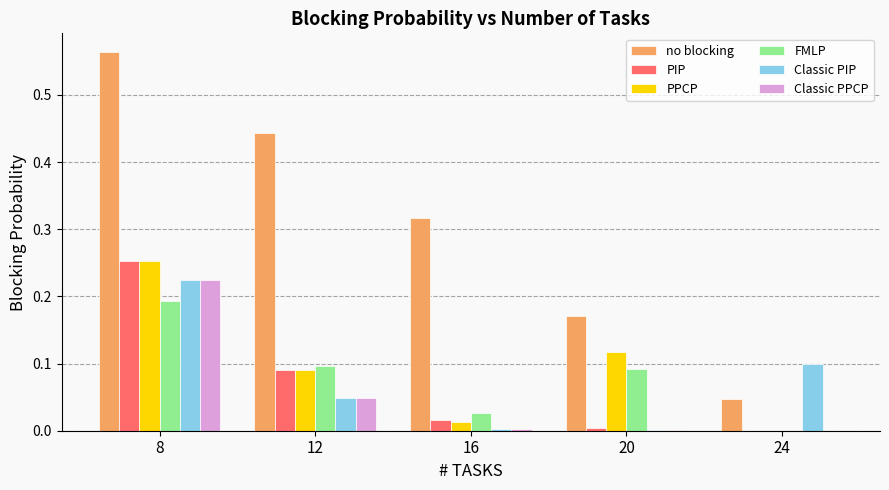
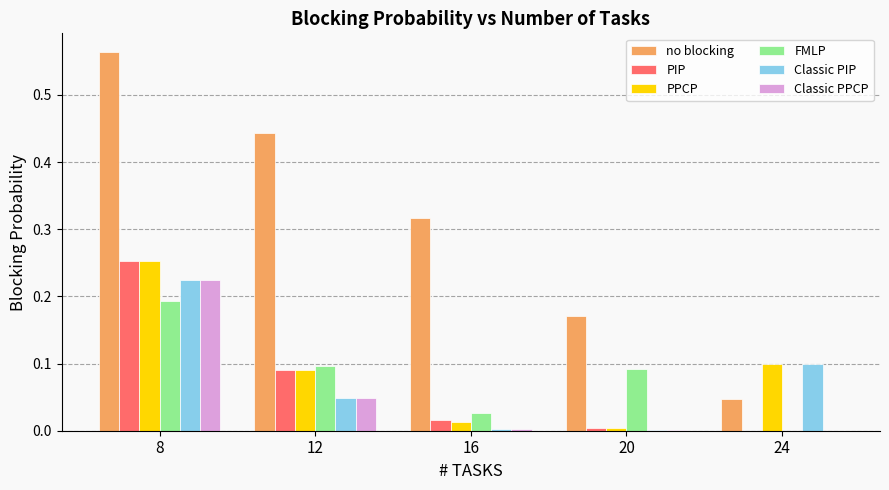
PPCP, 20: 0.12 -> 0.00
PPCP, 24: 0.0 -> 0.1
